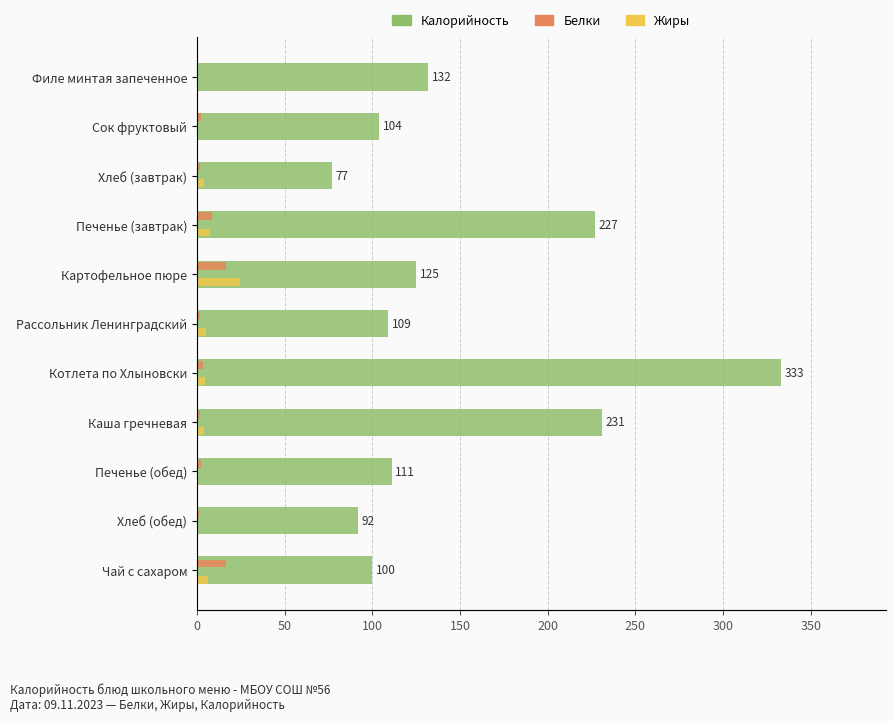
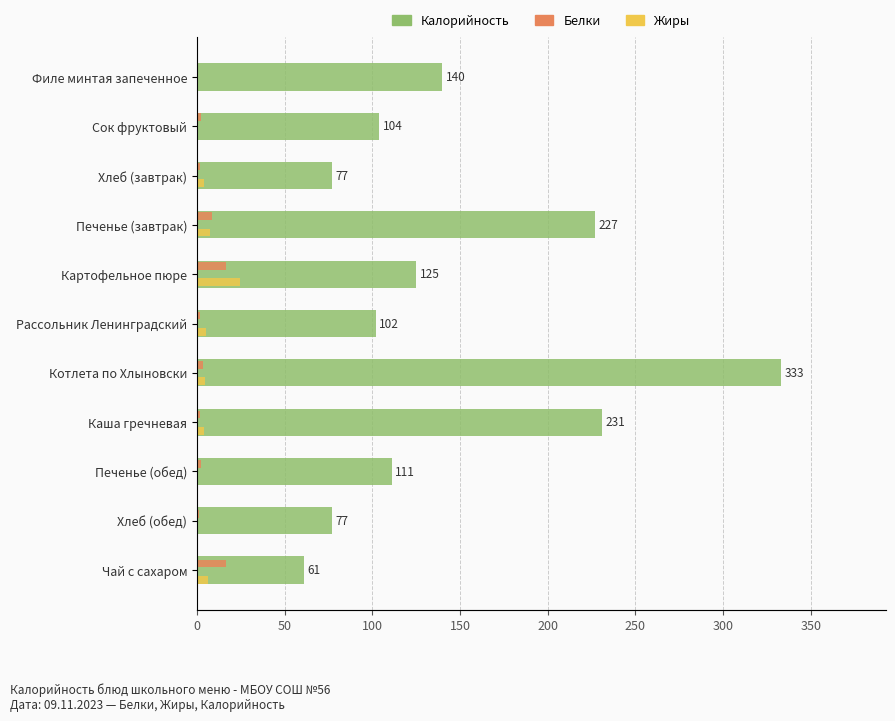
Калорийность, Филе минтая запеченное: 132 -> 140
Калорийность, Рассольник Ленинградский: 109 -> 102
Калорийность, Хлеб (обед): 92 -> 77
Калорийность, Чай с сахаром: 100 -> 61
